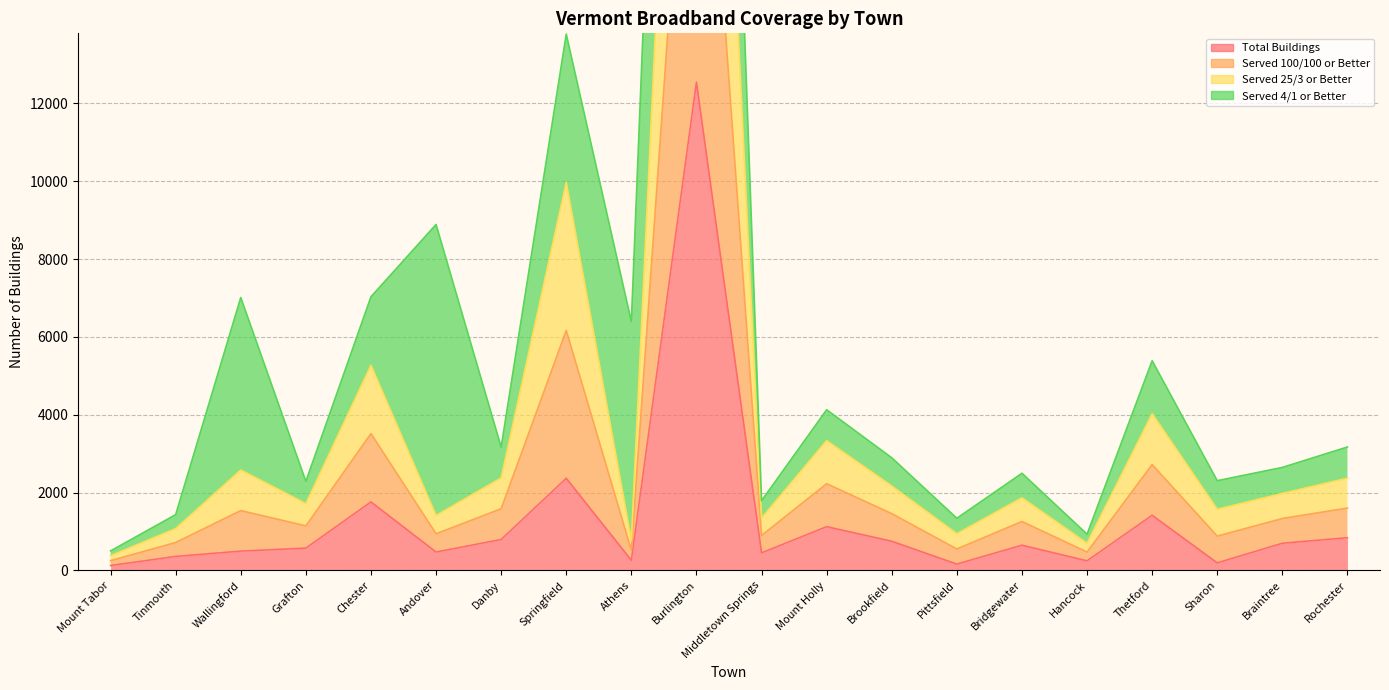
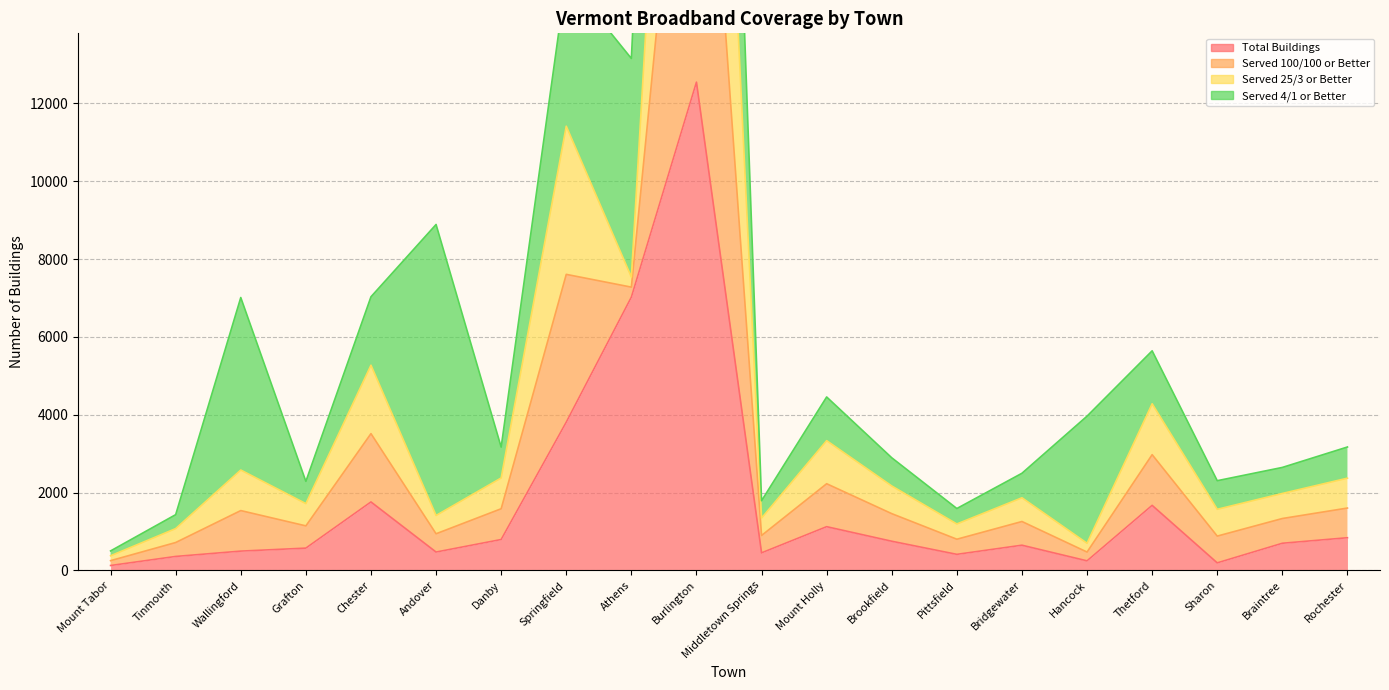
Total Buildings, Springfield: 2400 -> 3800
Total Buildings, Athens: 300 -> 7000
Served 4/1 or Better, Mount Holly: 800 -> 1100
Total Buildings, Pittsfield: 200 -> 400
Served 4/1 or Better, Hancock: 200 -> 3300
Total Buildings, Thetford: 1400 -> 1700
